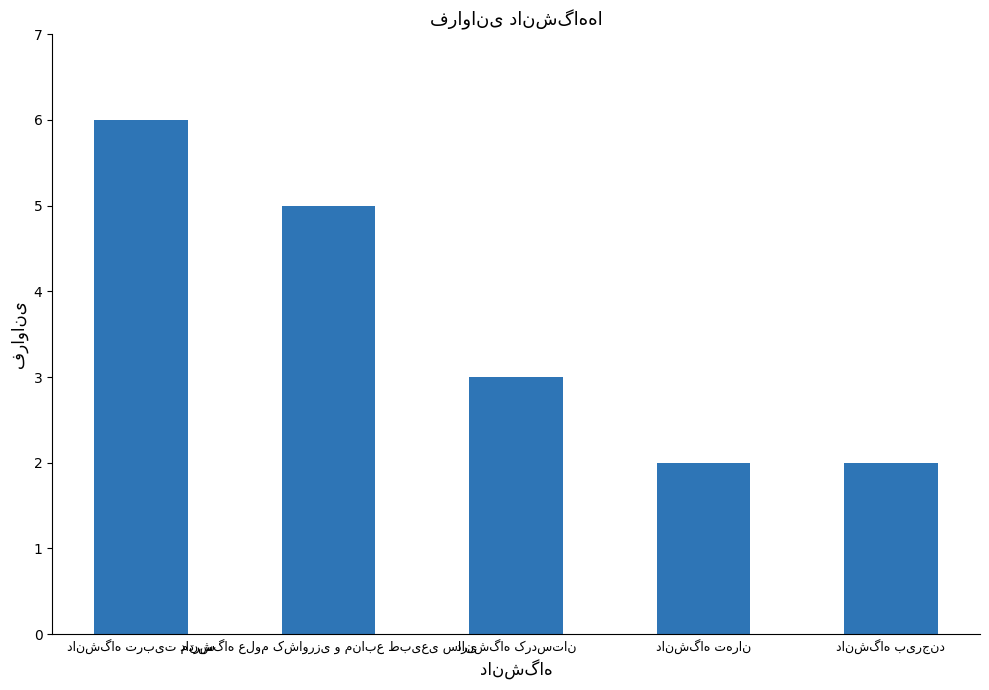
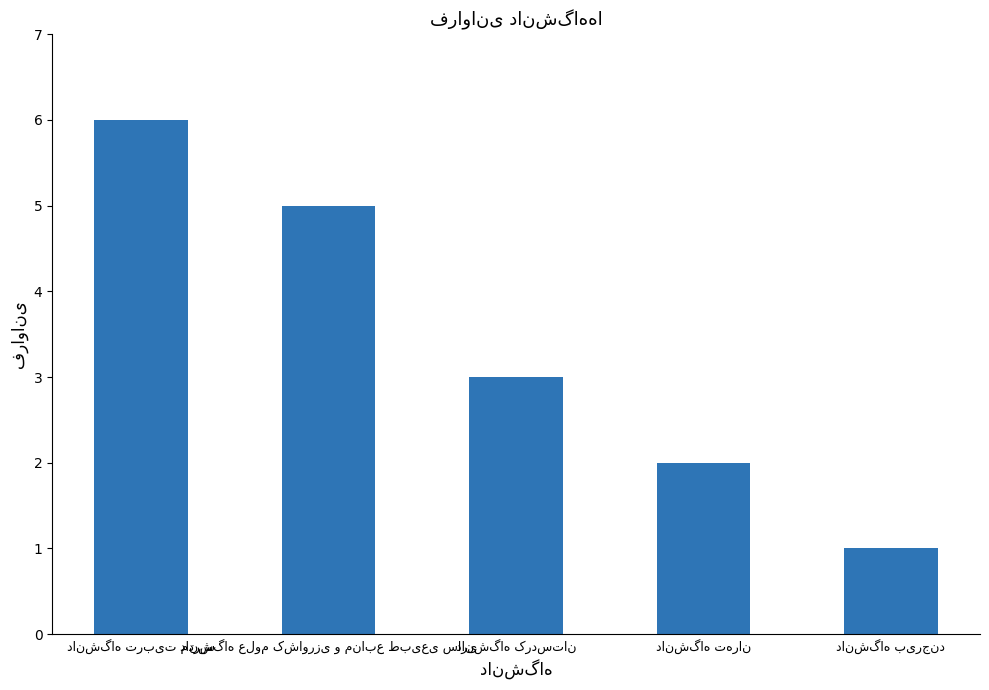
دانشگاه بیرجند: 2 -> 1
